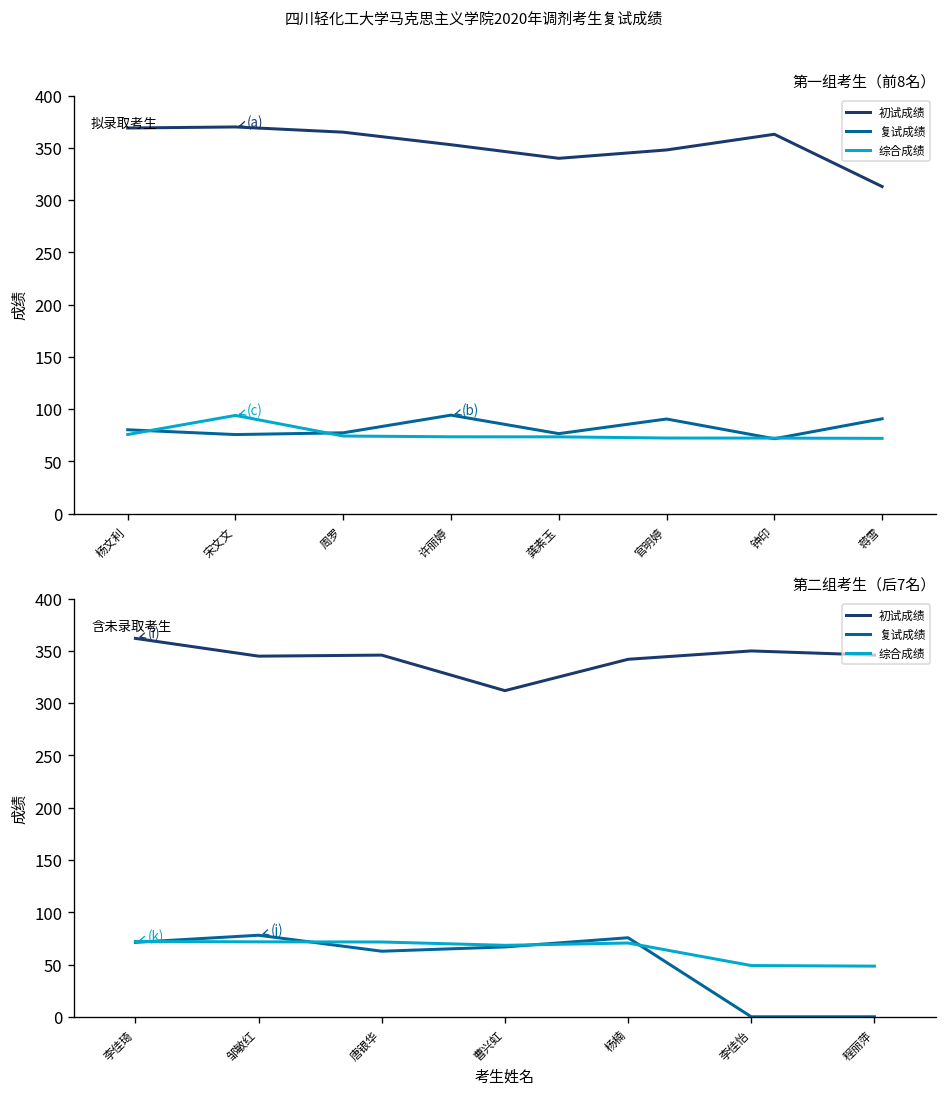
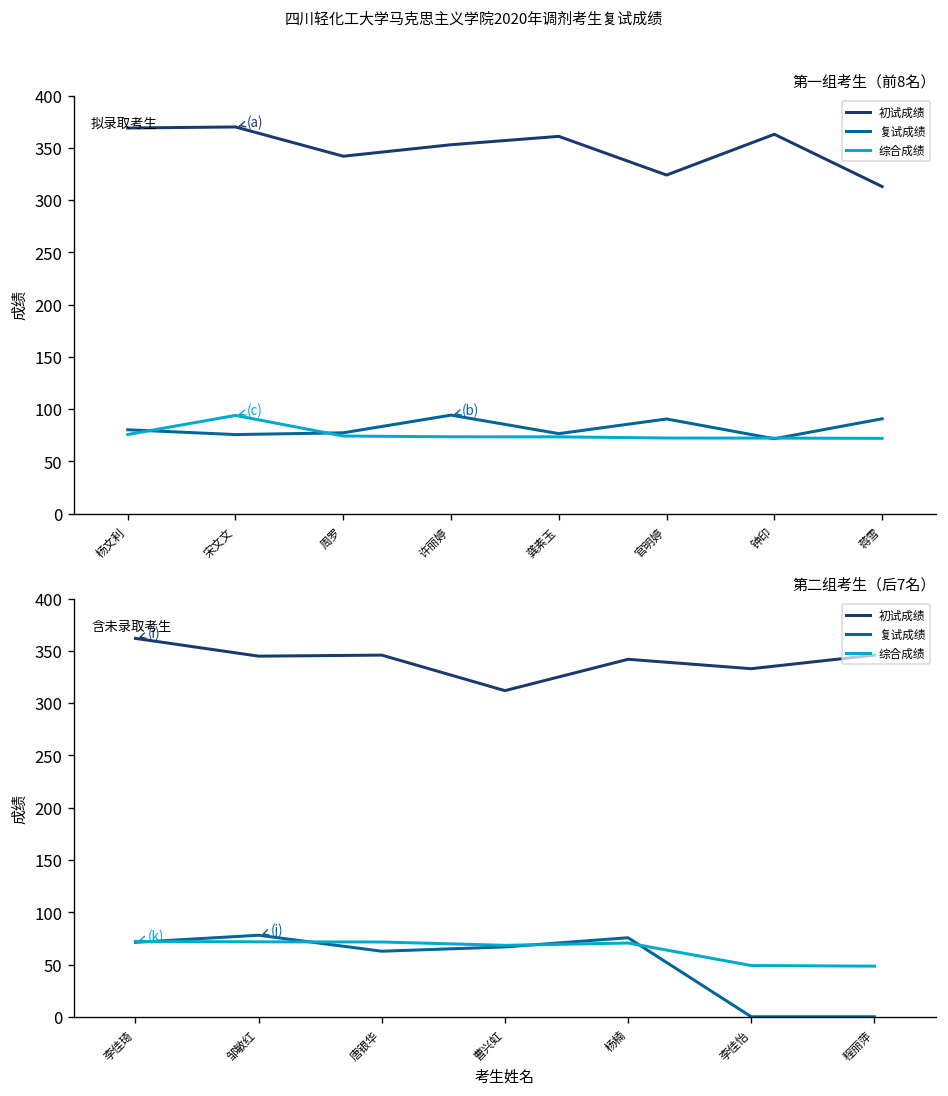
第一组考生（前8名）, 初试成绩, 周罗: 370 -> 340
第一组考生（前8名）, 初试成绩, 龚素玉: 340 -> 360
第一组考生（前8名）, 初试成绩, 官明婷: 350 -> 320
第二组考生（后7名）, 初试成绩, 李佳怡: 350 -> 330
